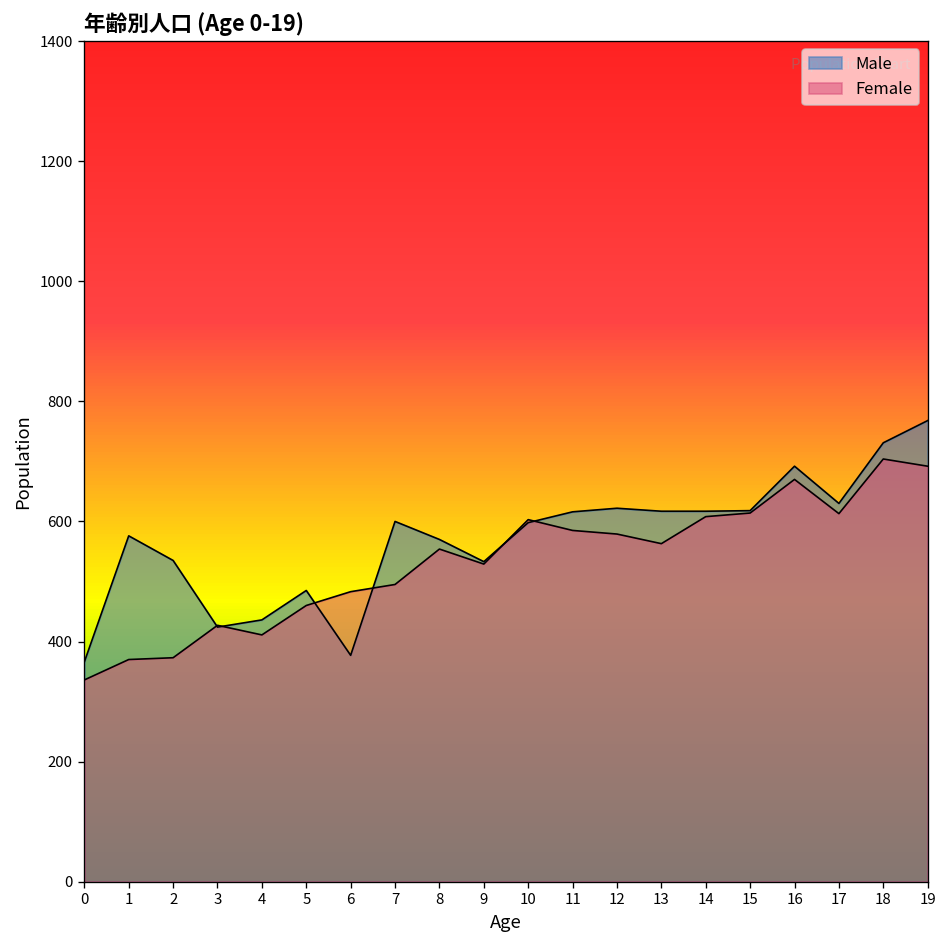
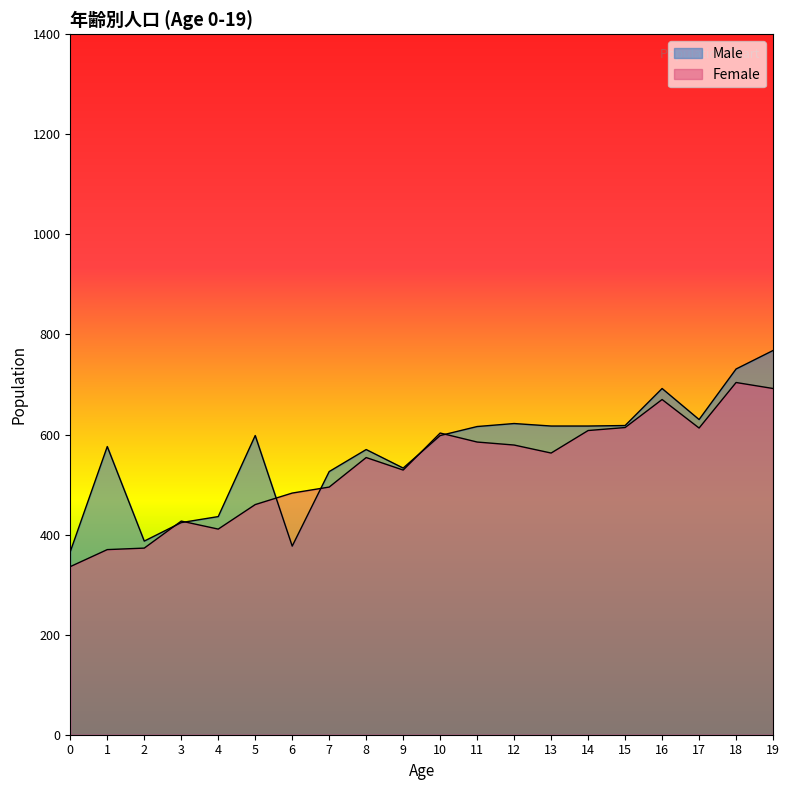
Male, 2: 540 -> 390
Male, 5: 490 -> 600
Male, 7: 600 -> 530
